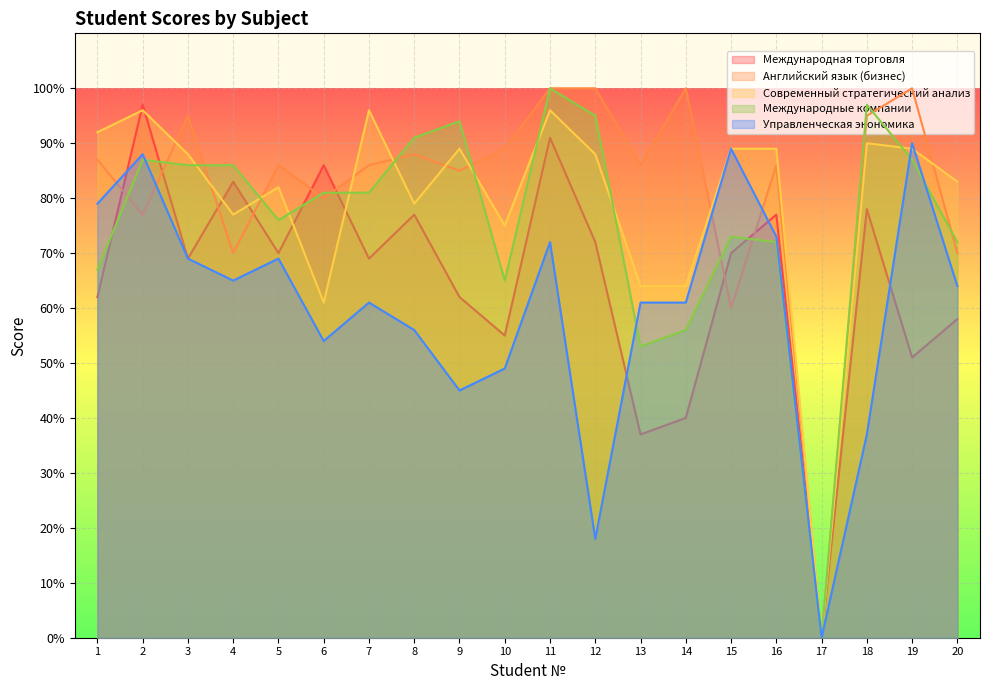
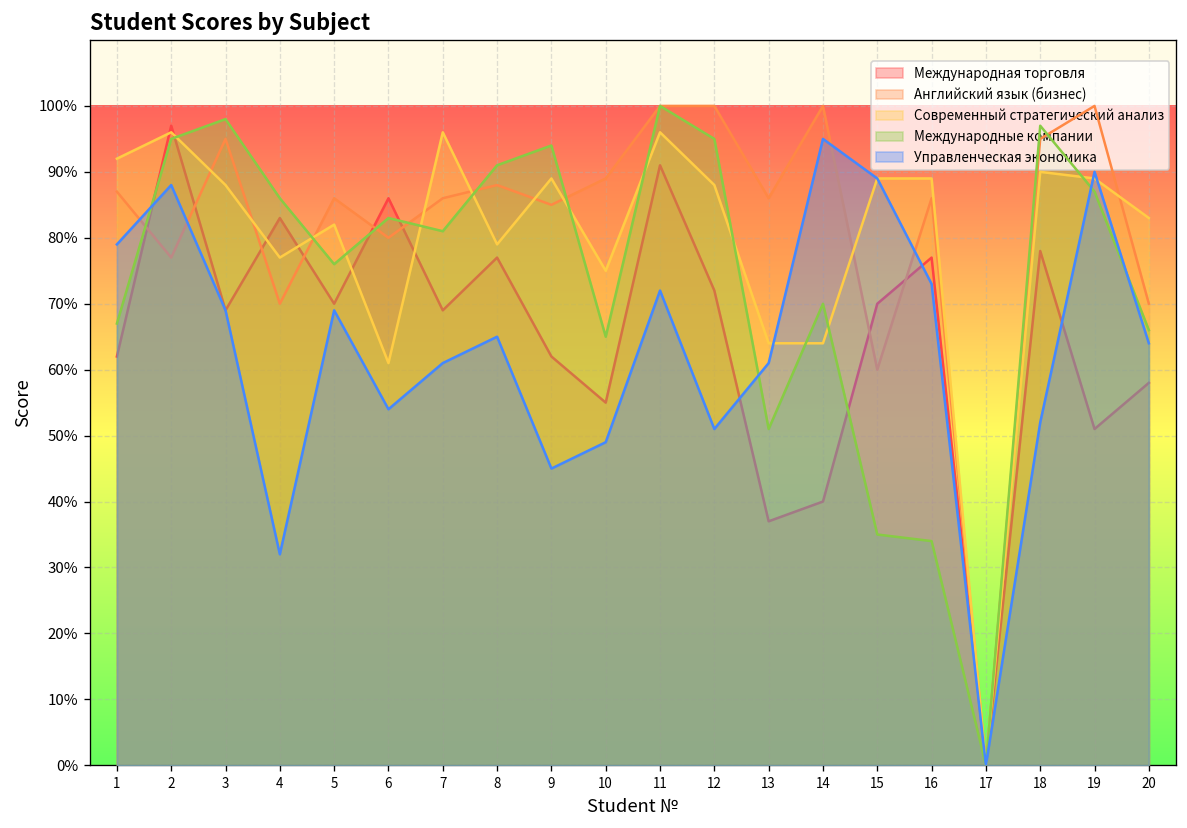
Международные компании, 2: 87% -> 95%
Международные компании, 3: 86% -> 98%
Управленческая экономика, 4: 65% -> 32%
Международные компании, 6: 81% -> 83%
Управленческая экономика, 8: 56% -> 65%
Управленческая экономика, 12: 18% -> 51%
Международные компании, 13: 53% -> 51%
Международные компании, 14: 56% -> 70%
Управленческая экономика, 14: 61% -> 95%
Международные компании, 15: 73% -> 35%
Международные компании, 16: 72% -> 34%
Управленческая экономика, 18: 37% -> 52%
Международные компании, 20: 72% -> 66%
